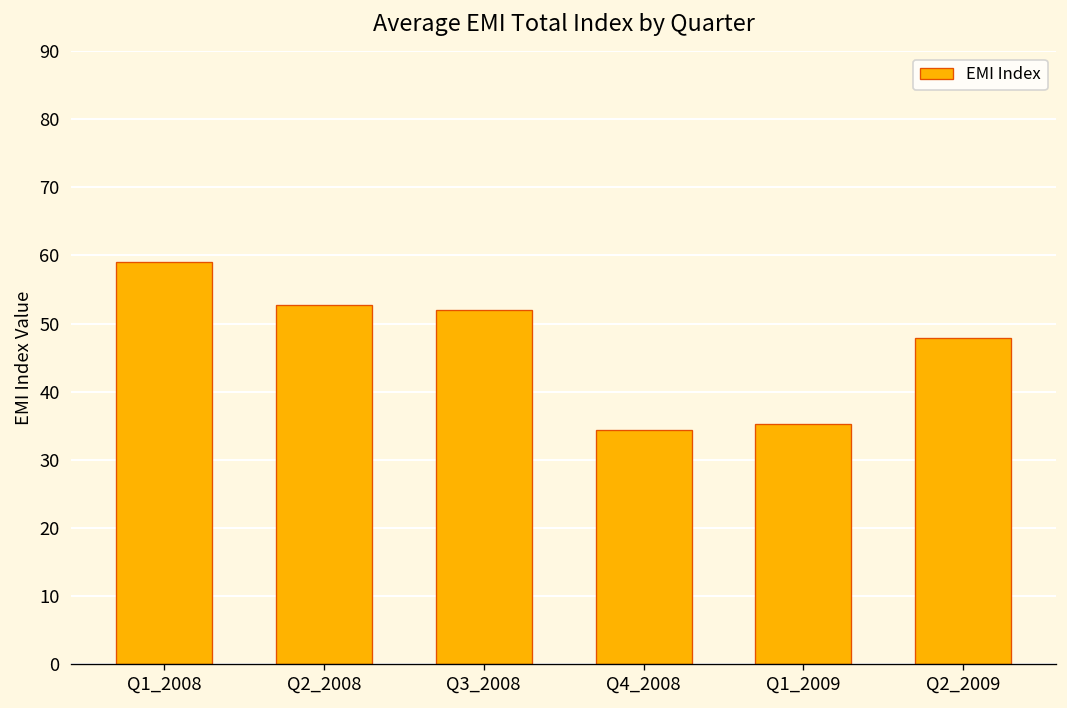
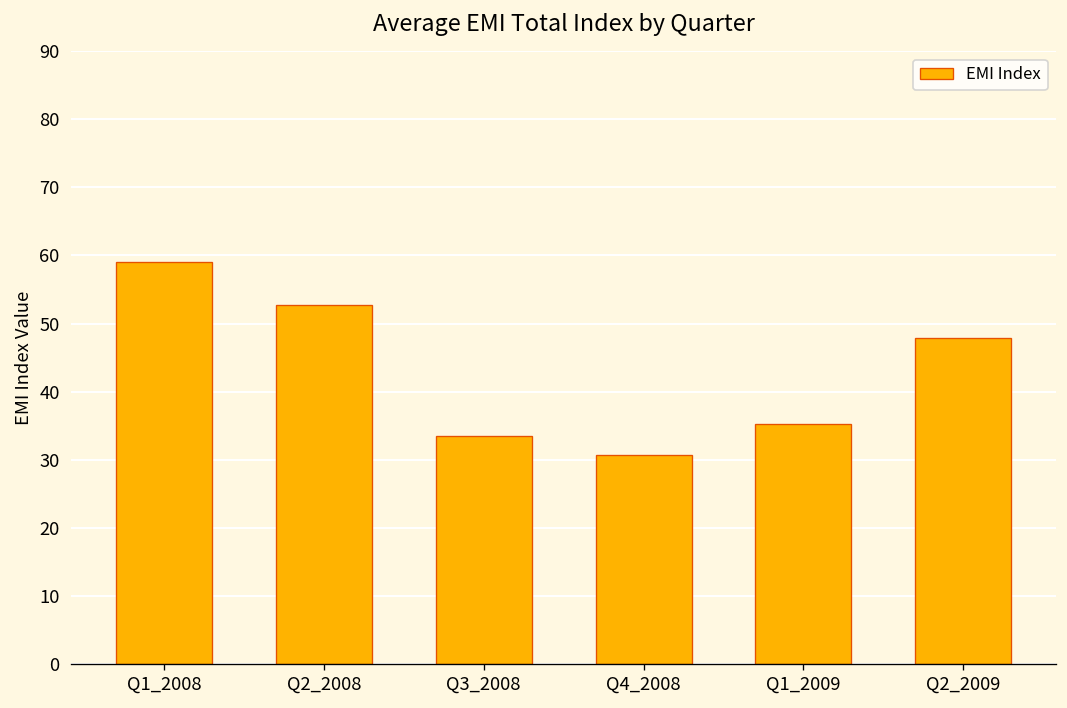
Q3_2008: 52 -> 33
Q4_2008: 34 -> 31
